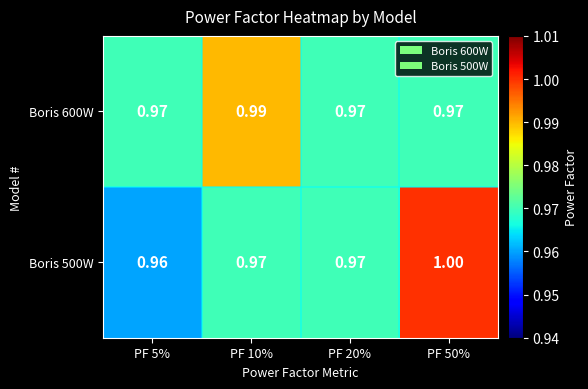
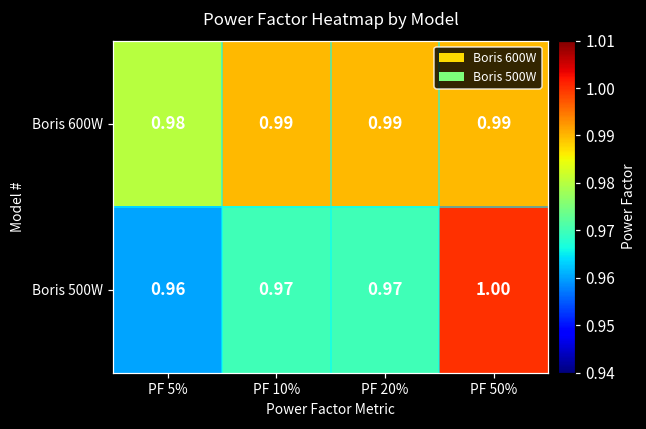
Boris 600W, PF 5%: 0.97 -> 0.98
Boris 600W, PF 20%: 0.97 -> 0.99
Boris 600W, PF 50%: 0.97 -> 0.99
